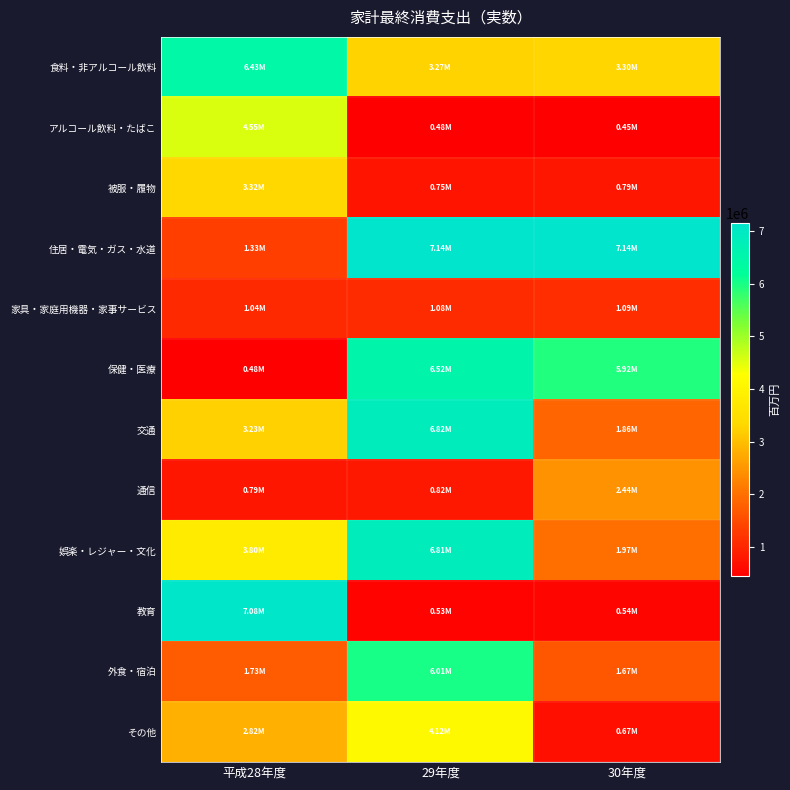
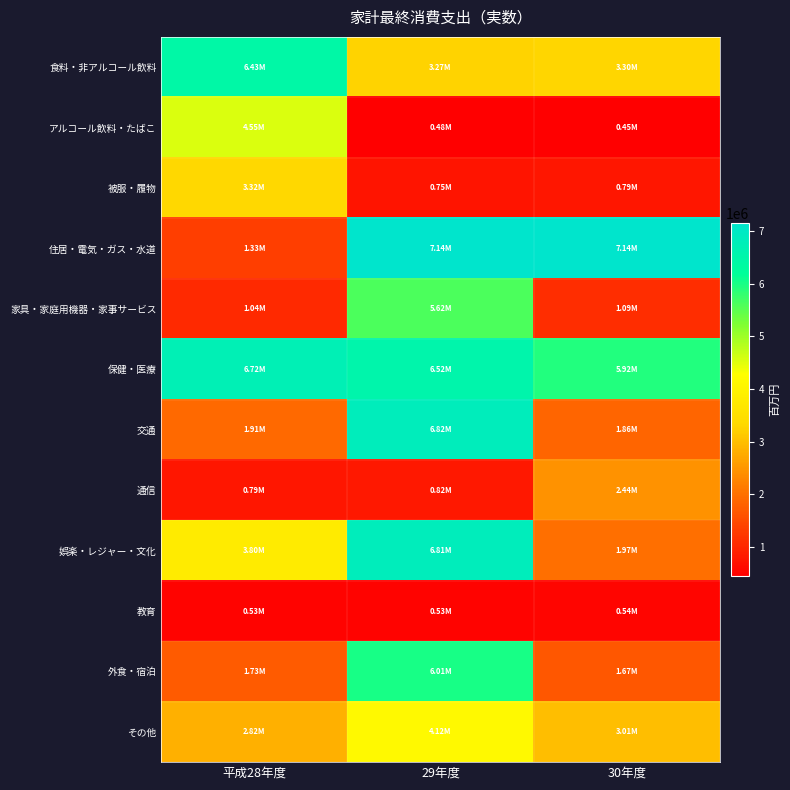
家具・家庭用機器・家事サービス, 29年度: 1.08M -> 5.62M
保健・医療, 平成28年度: 0.48M -> 6.72M
交通, 平成28年度: 3.23M -> 1.91M
教育, 平成28年度: 7.08M -> 0.53M
その他, 30年度: 0.67M -> 3.01M
